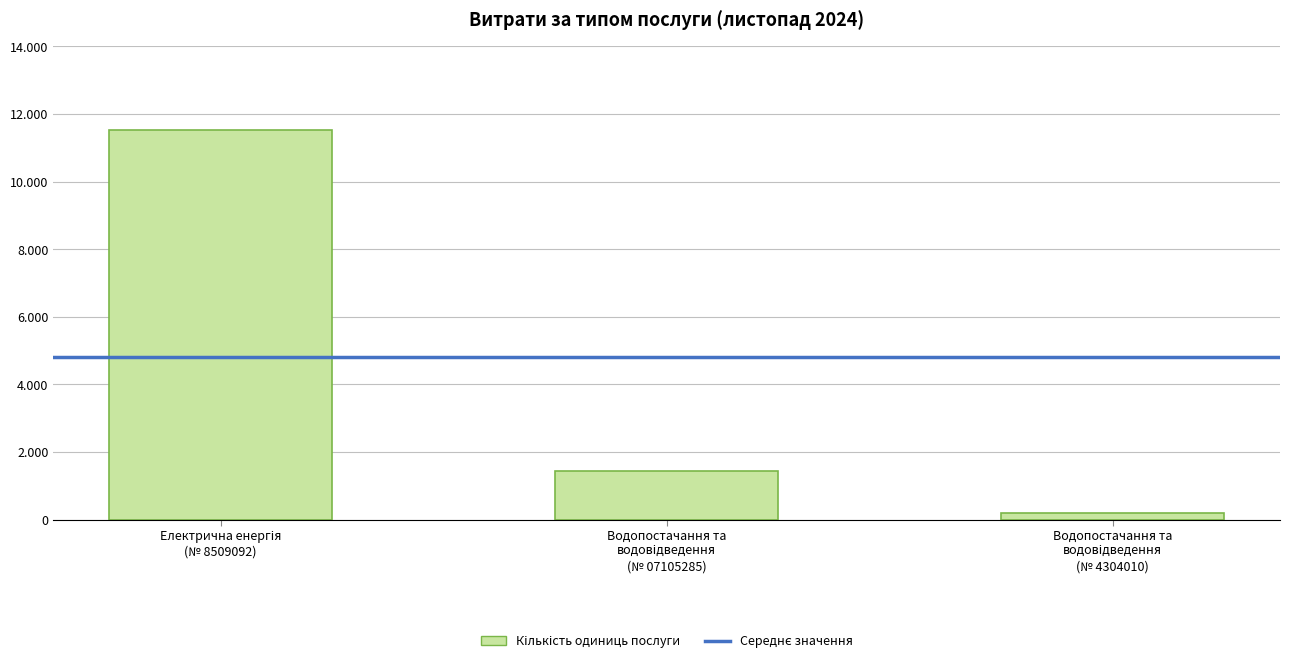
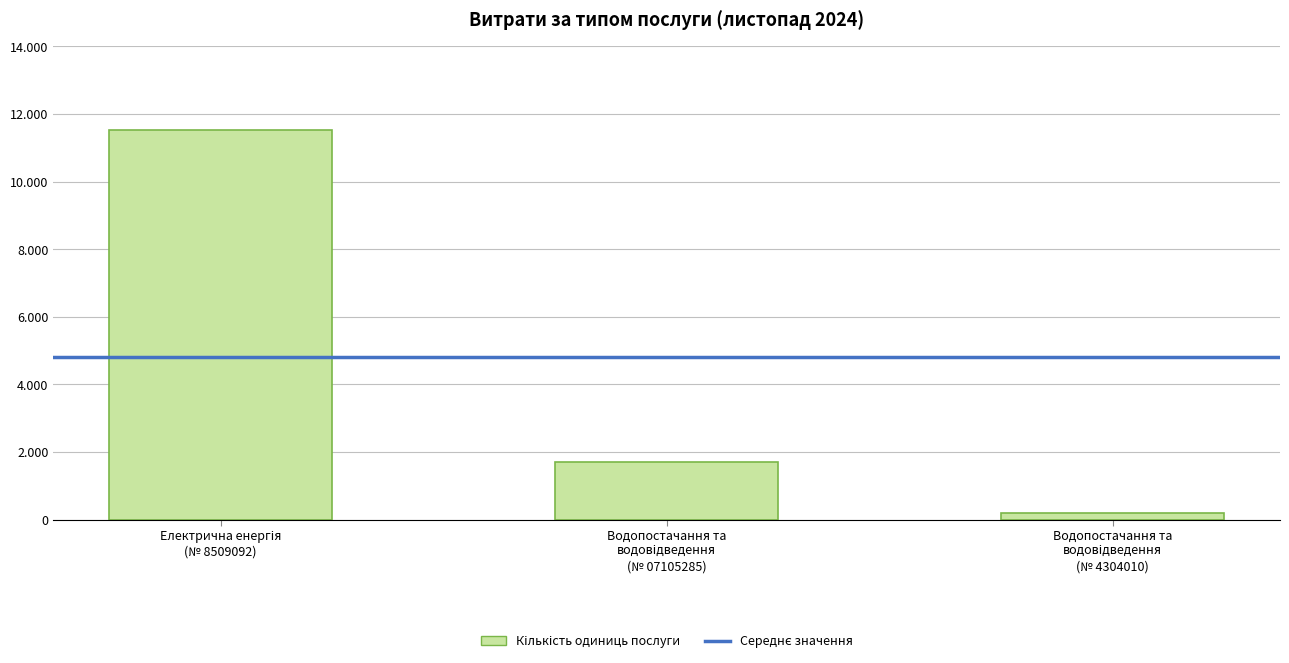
Водопостачання та водовідведення (№ 07105285): 1.4 -> 1.7
